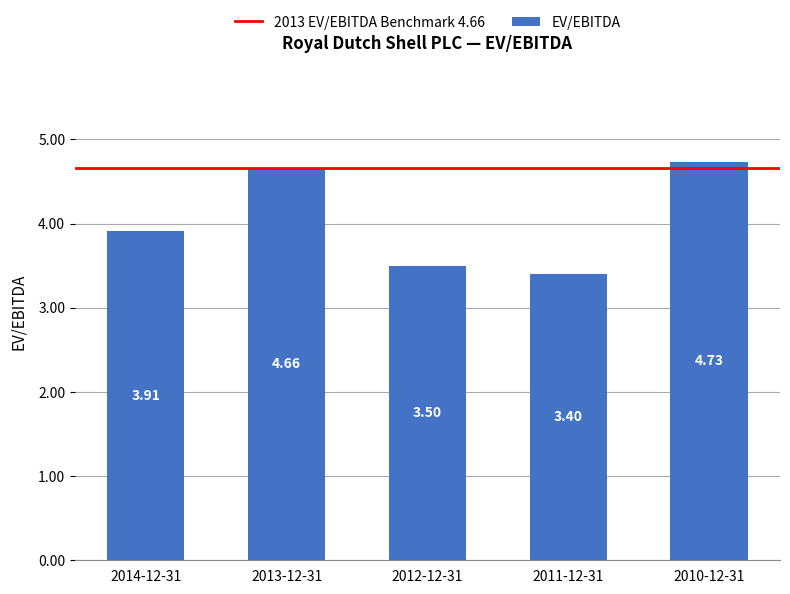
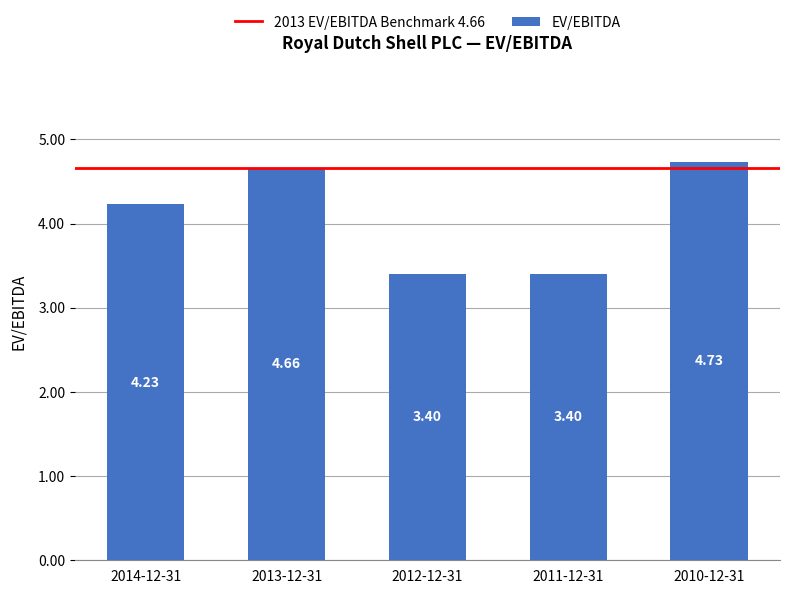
2014-12-31: 3.91 -> 4.23
2012-12-31: 3.50 -> 3.40
